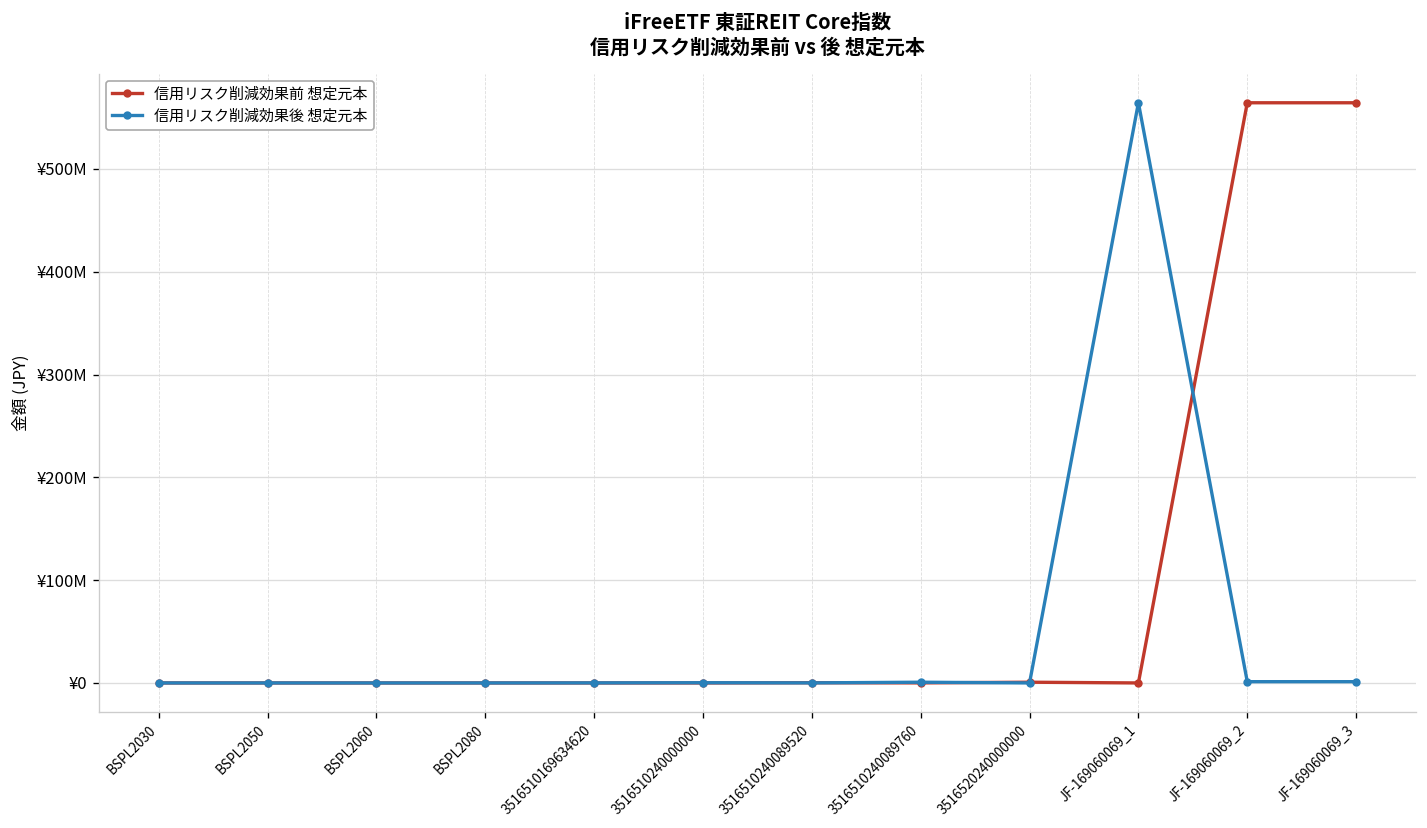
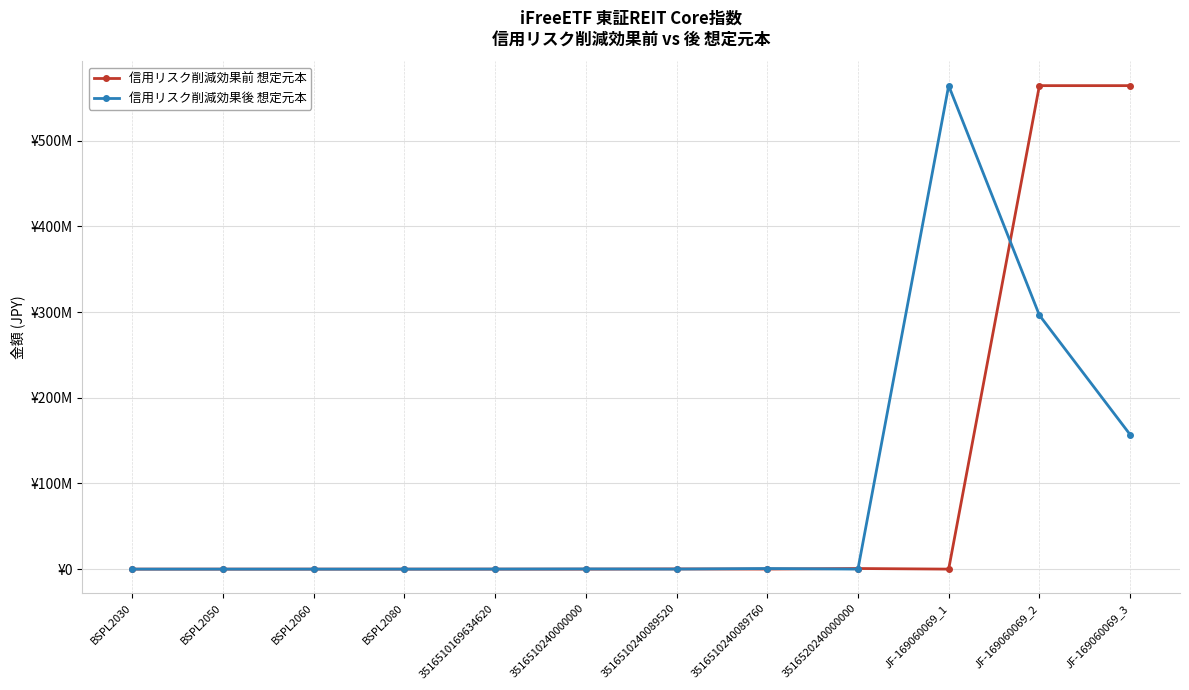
信用リスク削減効果後 想定元本, JF-169060069_2: ¥0 -> ¥300000000
信用リスク削減効果後 想定元本, JF-169060069_3: ¥0 -> ¥160000000
